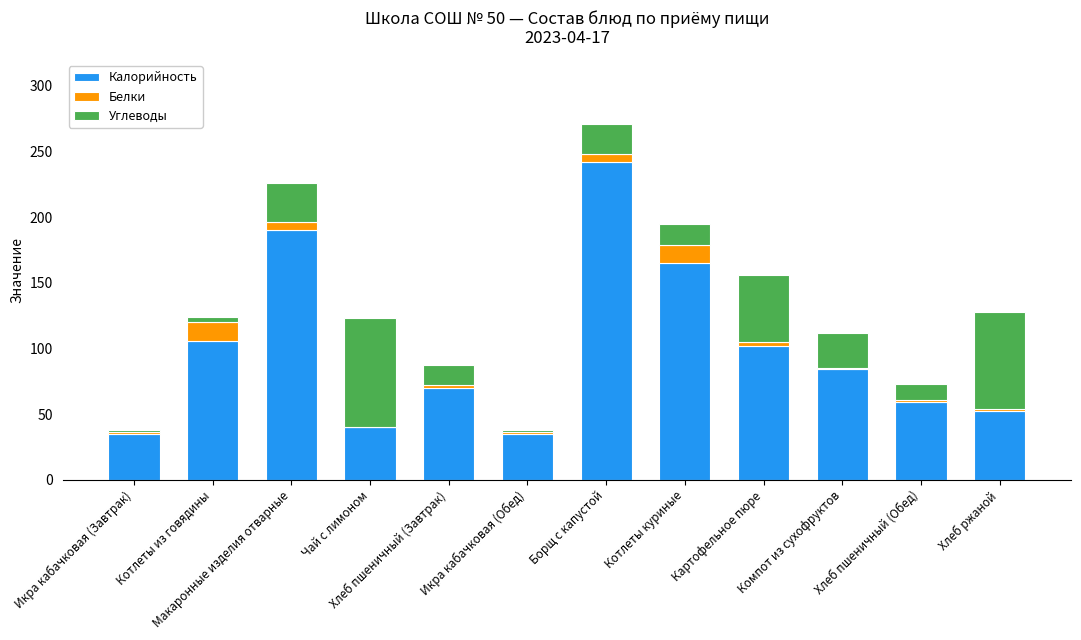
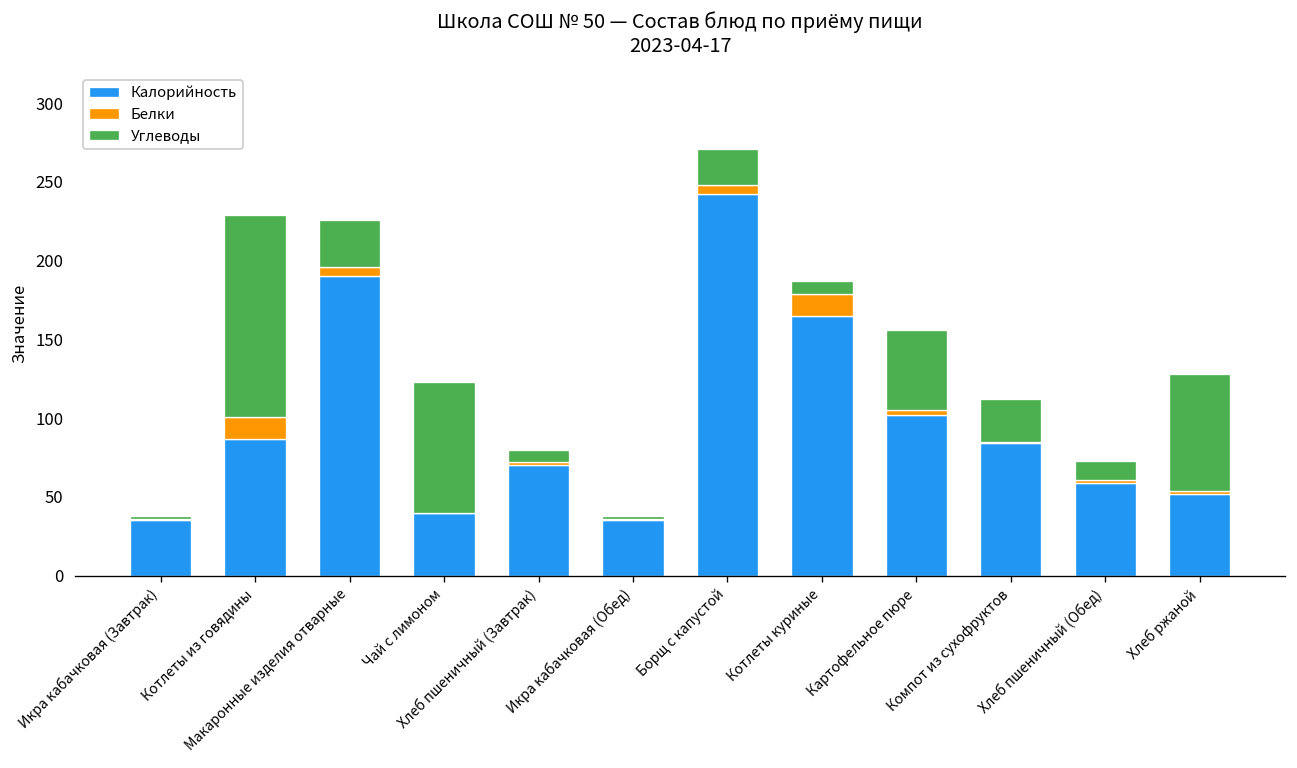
Калорийность, Котлеты из говядины: 106 -> 87
Углеводы, Котлеты из говядины: 4 -> 128
Углеводы, Хлеб пшеничный (Завтрак): 15 -> 8
Углеводы, Котлеты куриные: 16 -> 8
